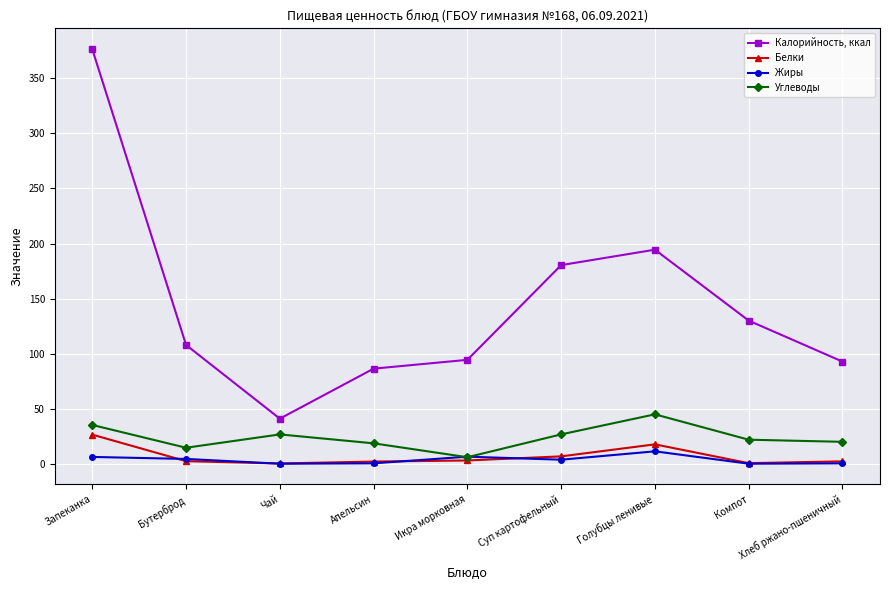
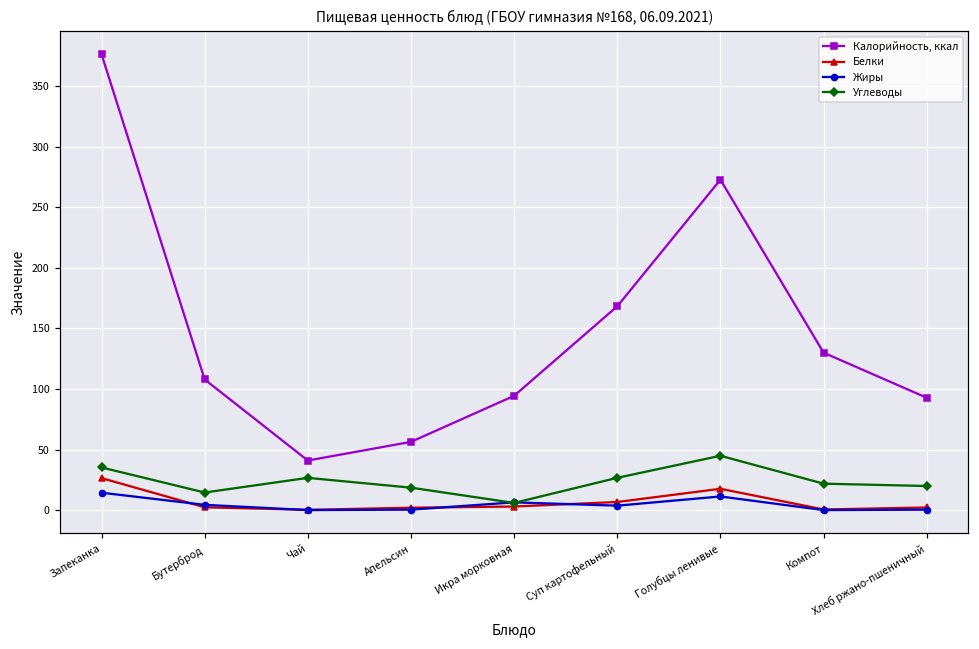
Жиры, Запеканка: 6 -> 14
Калорийность, ккал, Апельсин: 86 -> 56
Калорийность, ккал, Суп картофельный: 180 -> 168
Калорийность, ккал, Голубцы ленивые: 194 -> 273
